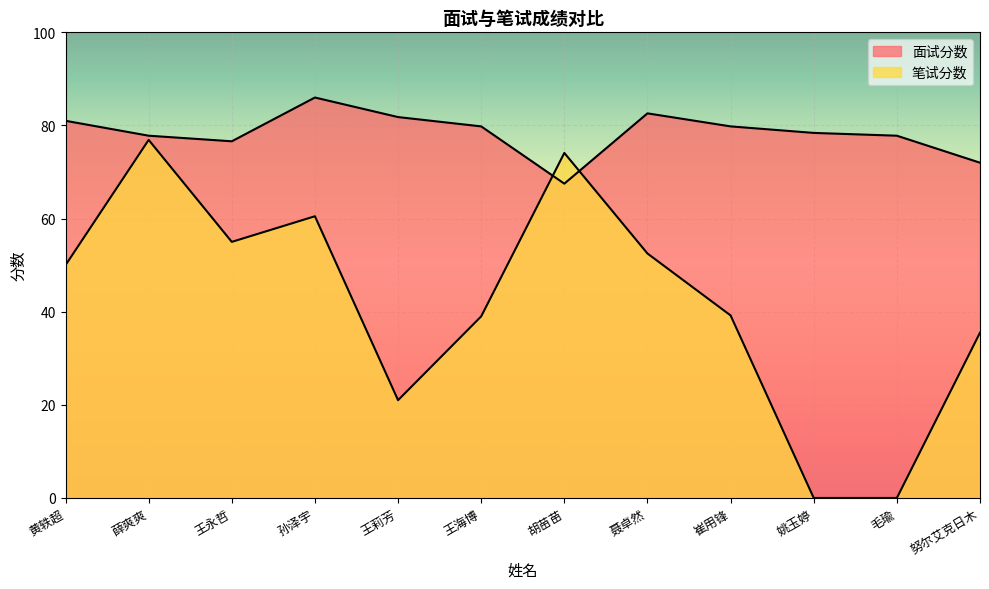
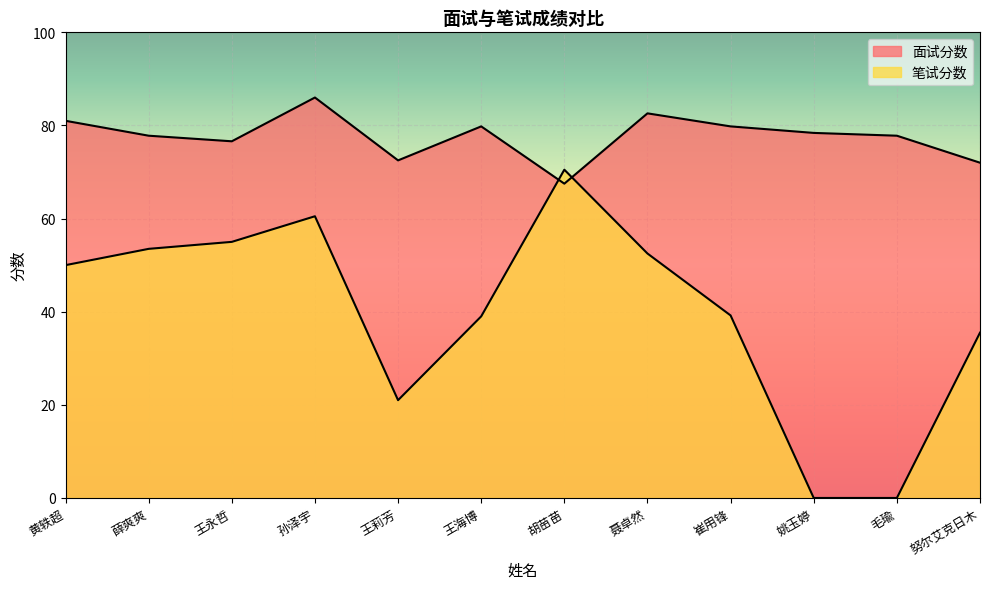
笔试分数, 薛爽爽: 77 -> 54
面试分数, 王莉芳: 82 -> 73
笔试分数, 胡苗苗: 74 -> 71
